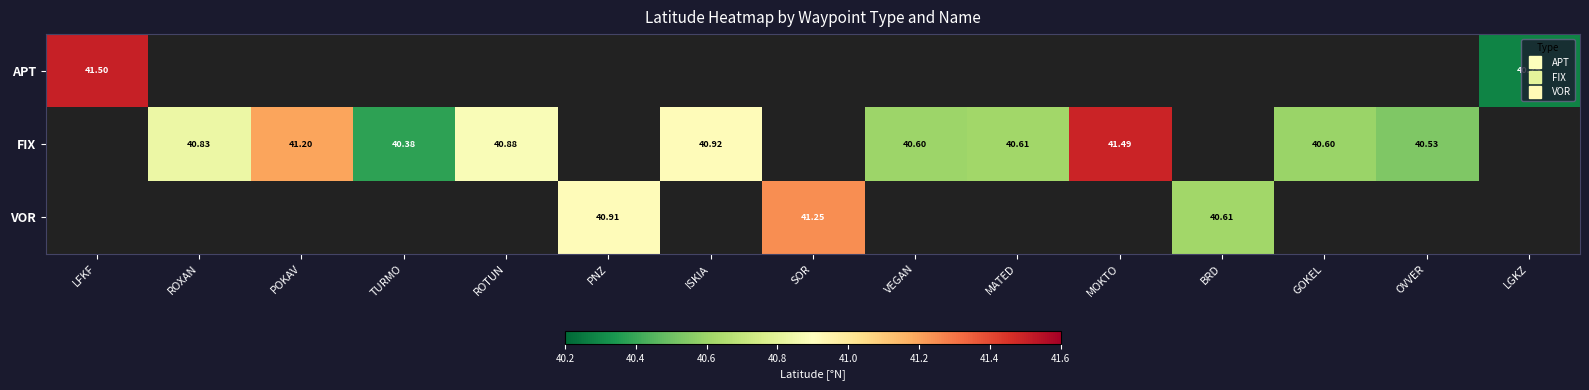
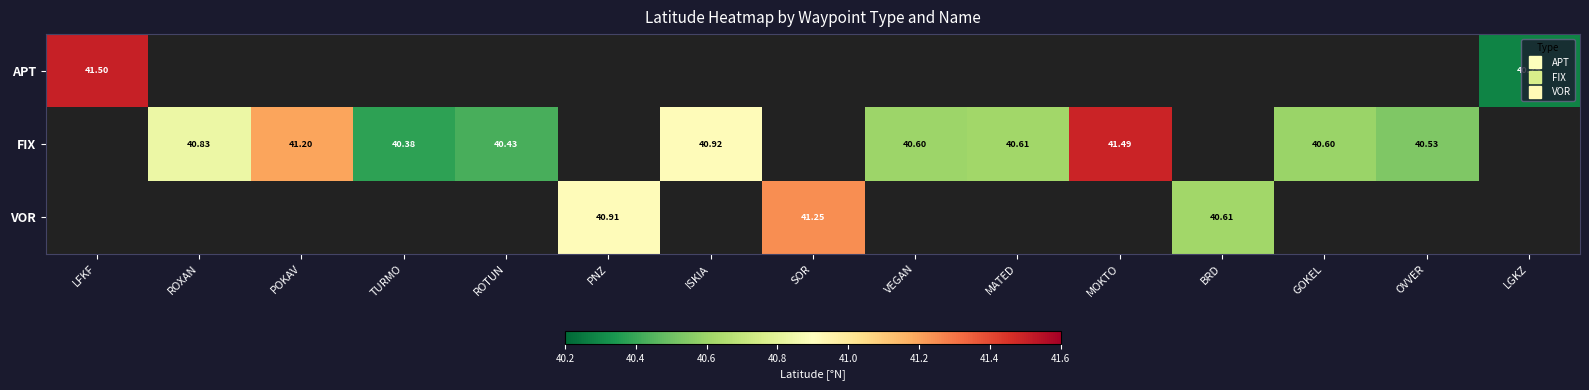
FIX, ROTUN: 40.88 -> 40.43
